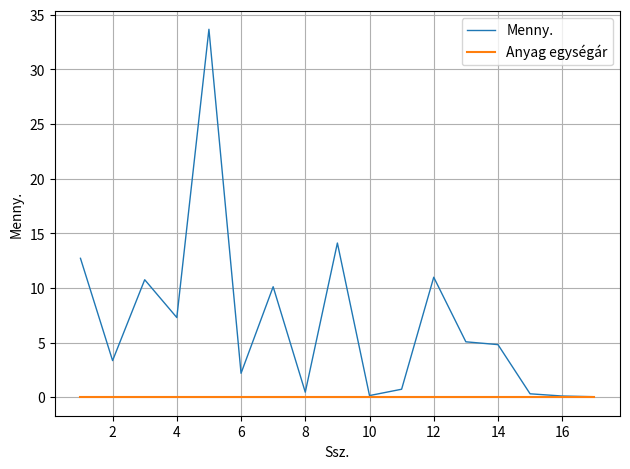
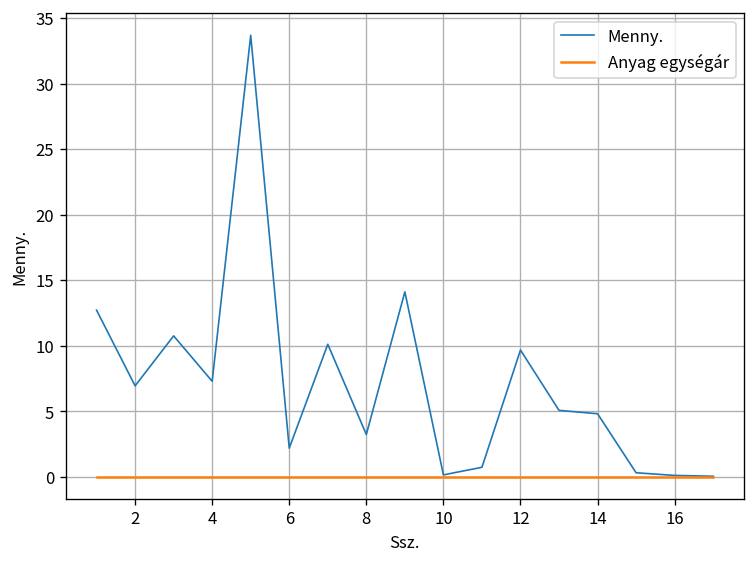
Menny., 2: 3.4 -> 7.0
Menny., 8: 0.5 -> 3.2
Menny., 12: 11.0 -> 9.7
